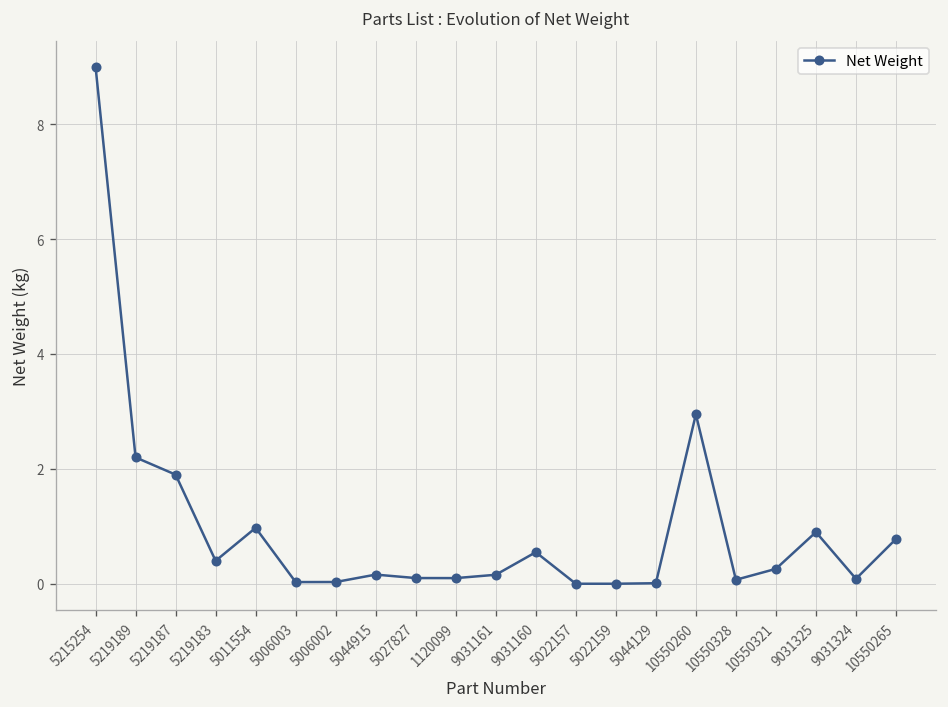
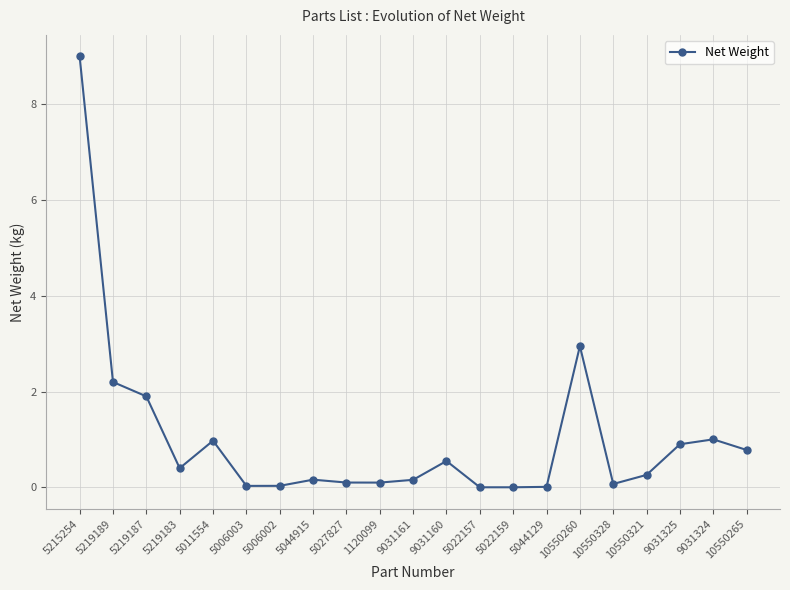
9031324: 0.1 -> 1.0
